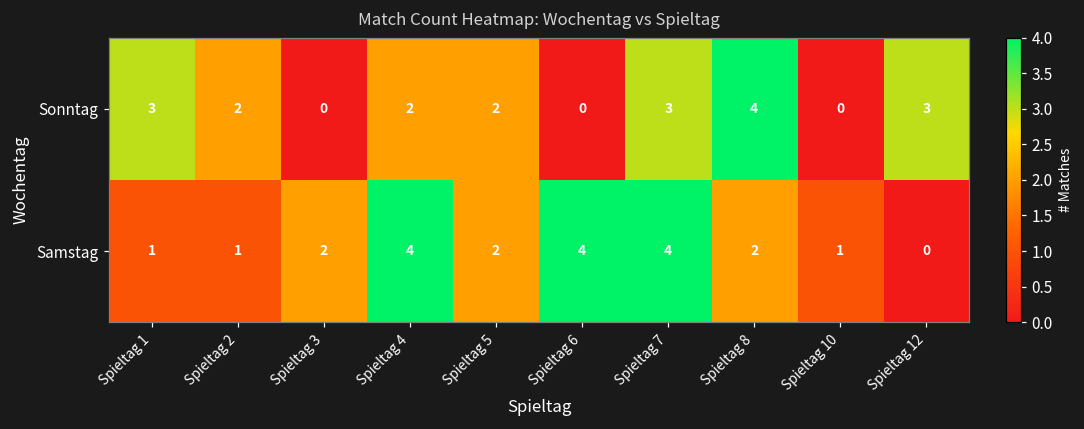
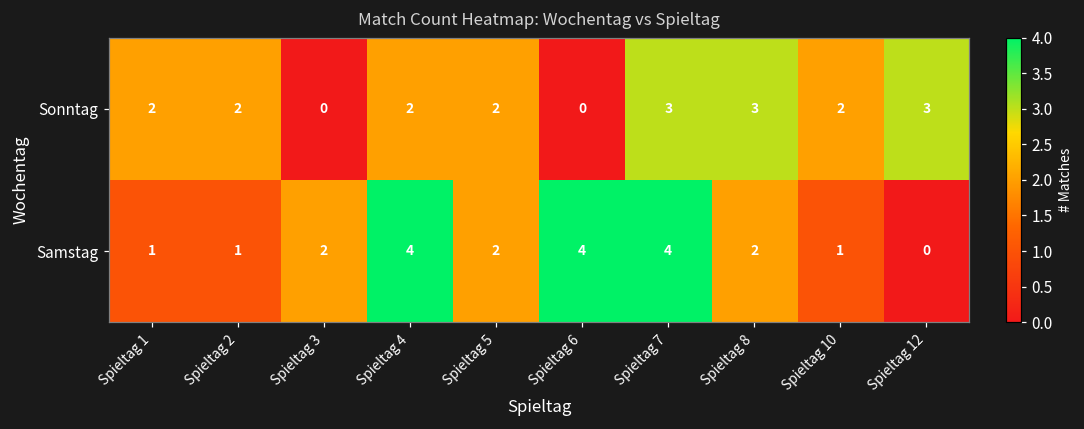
Sonntag, Spieltag 1: 3 -> 2
Sonntag, Spieltag 8: 4 -> 3
Sonntag, Spieltag 10: 0 -> 2
